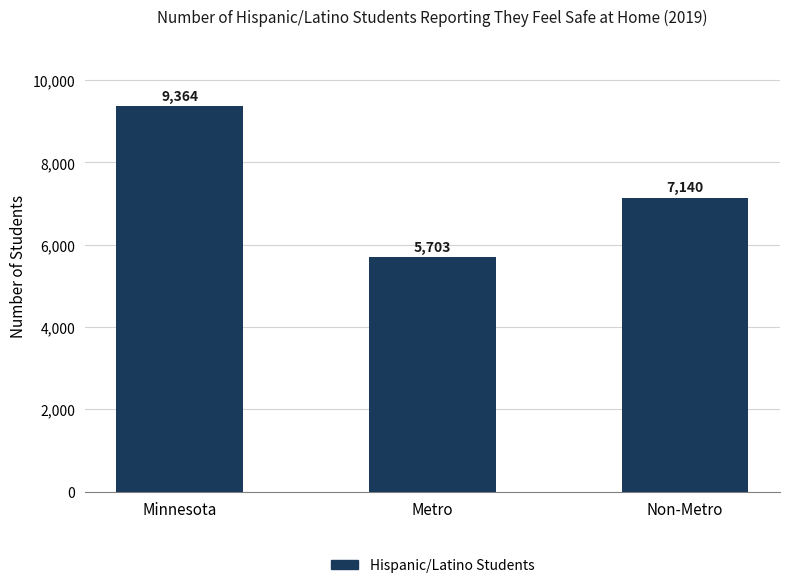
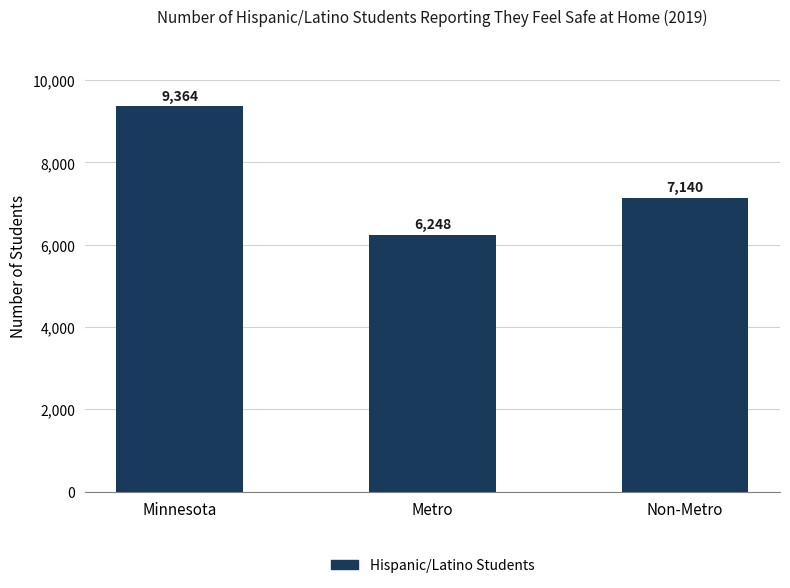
Metro: 5,703 -> 6,248
